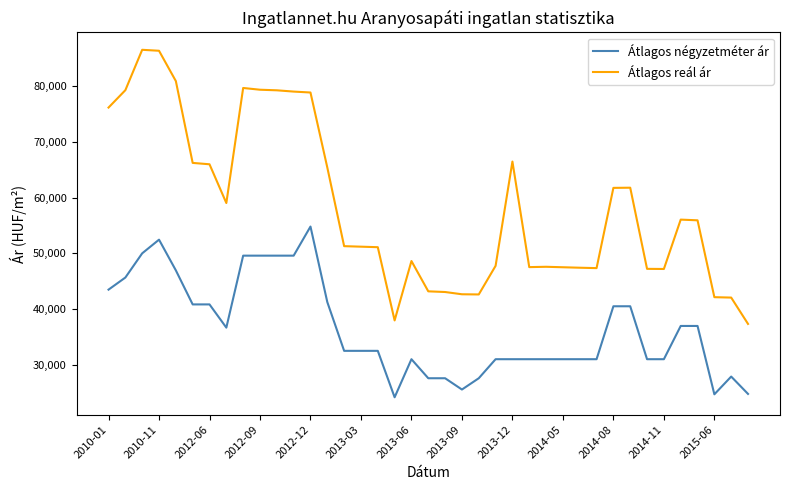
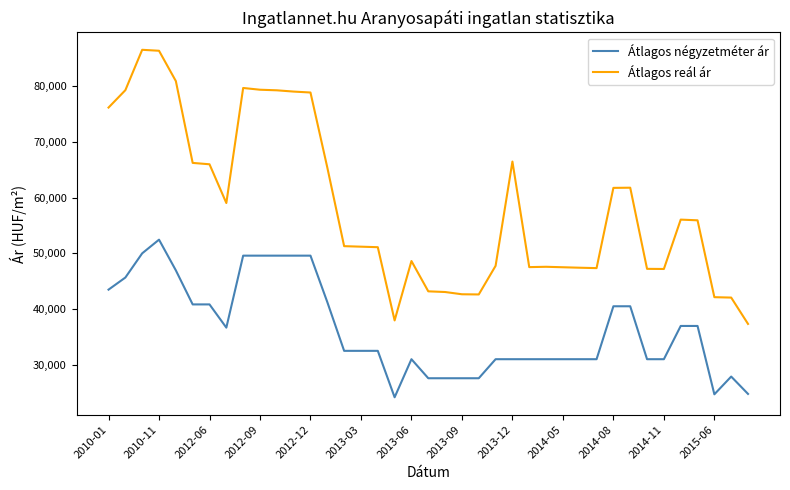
Átlagos négyzetméter ár, 2012-12: 55,000 -> 50,000
Átlagos négyzetméter ár, 2013-09: 26,000 -> 28,000
